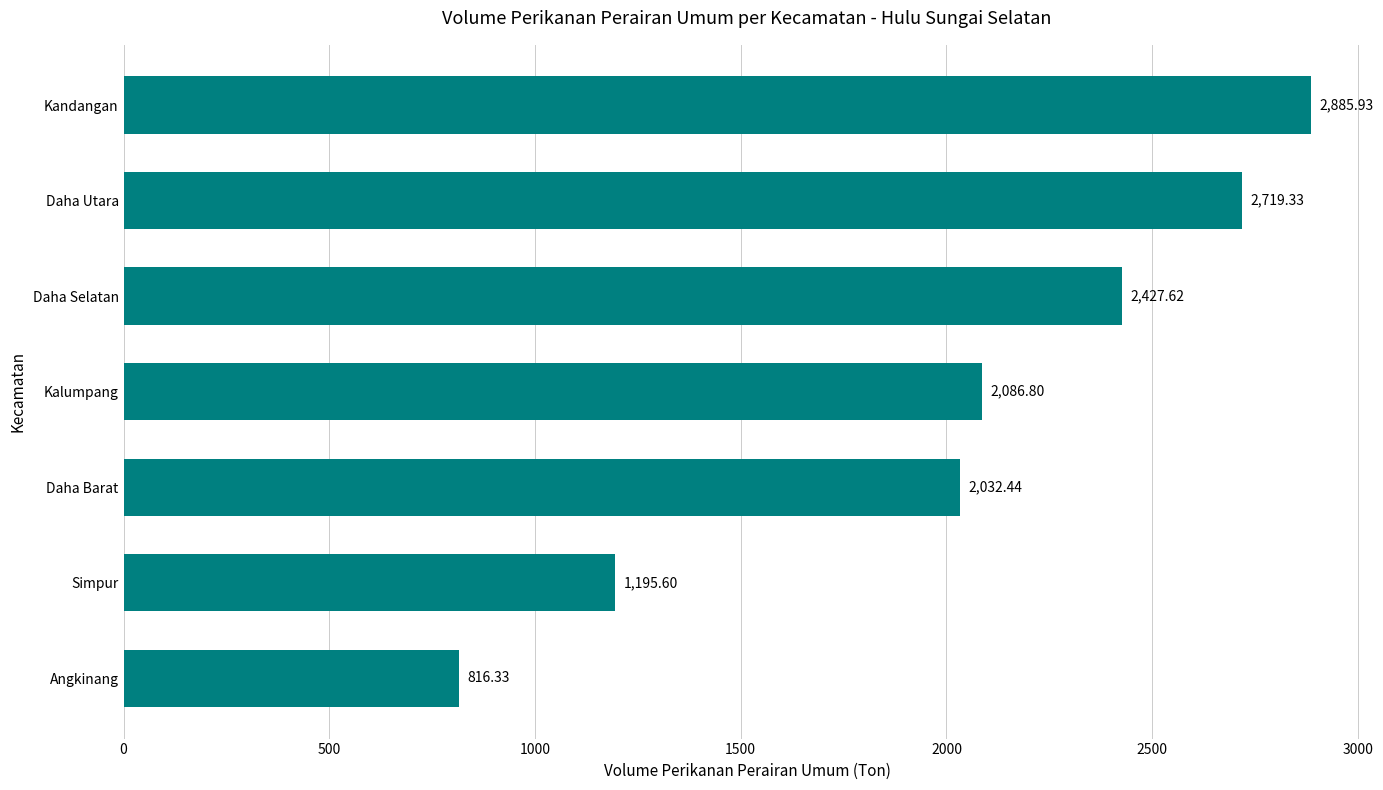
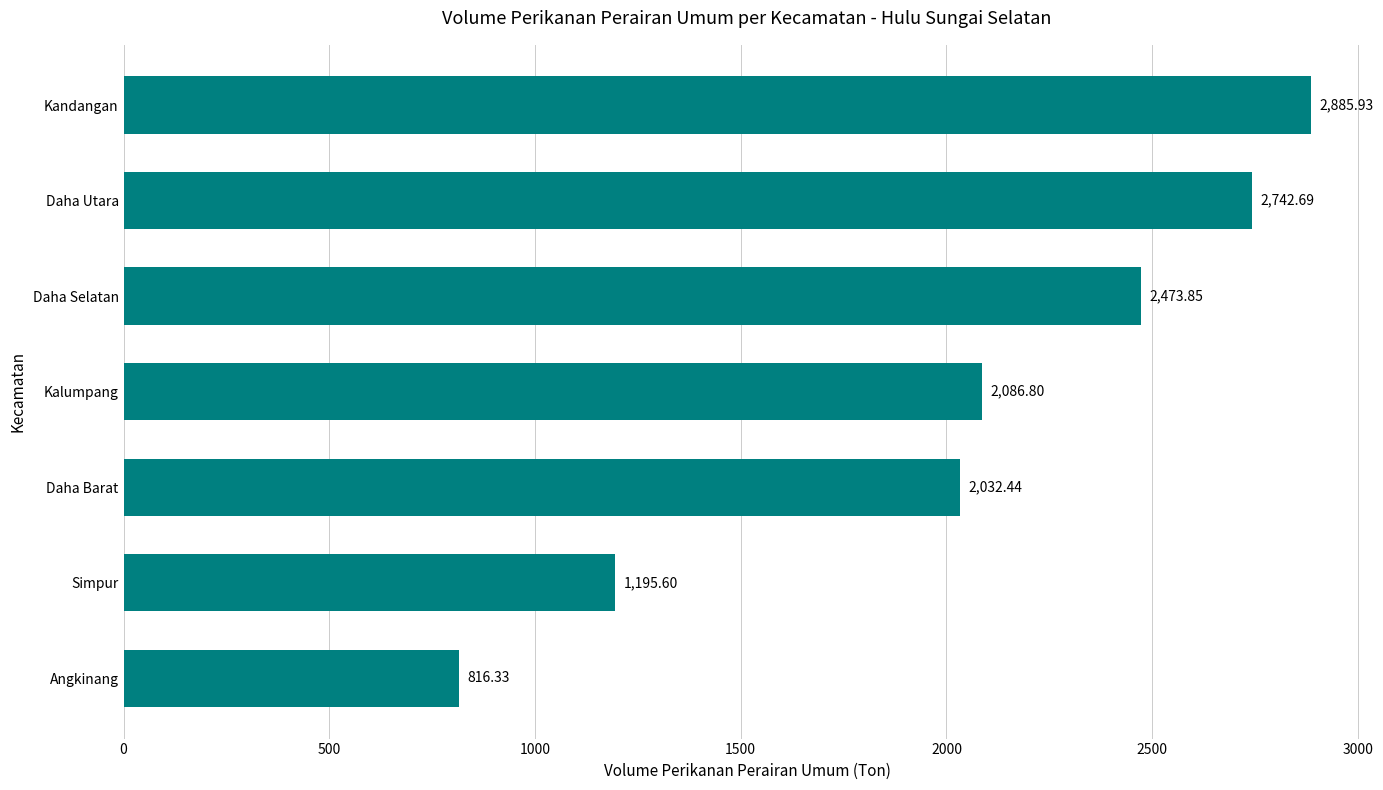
Daha Utara: 2,719.33 -> 2,742.69
Daha Selatan: 2,427.62 -> 2,473.85
